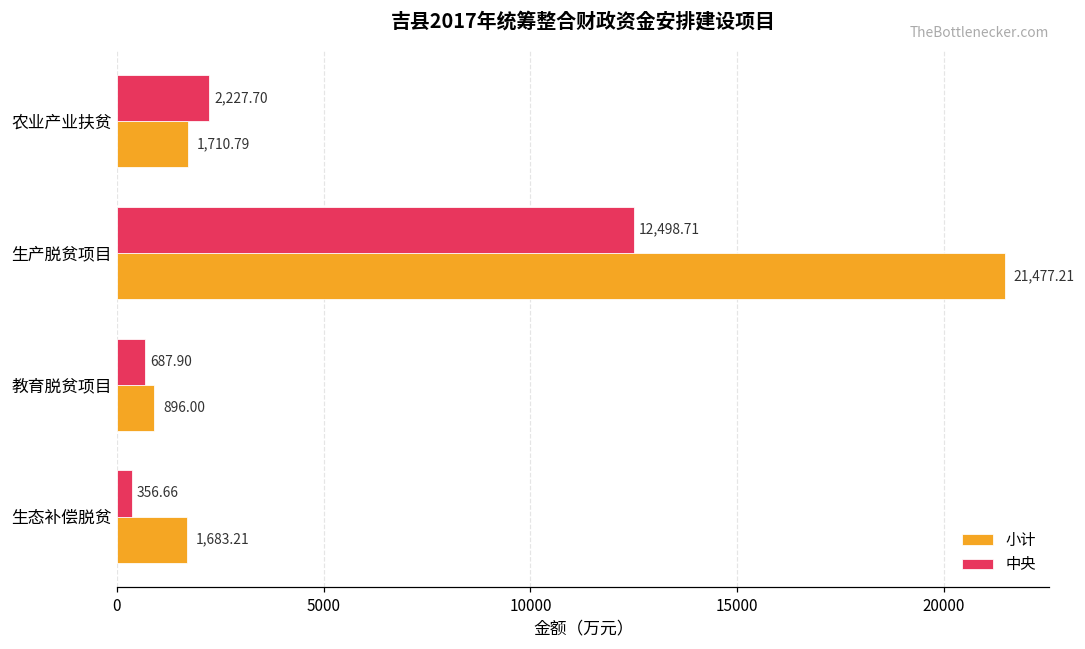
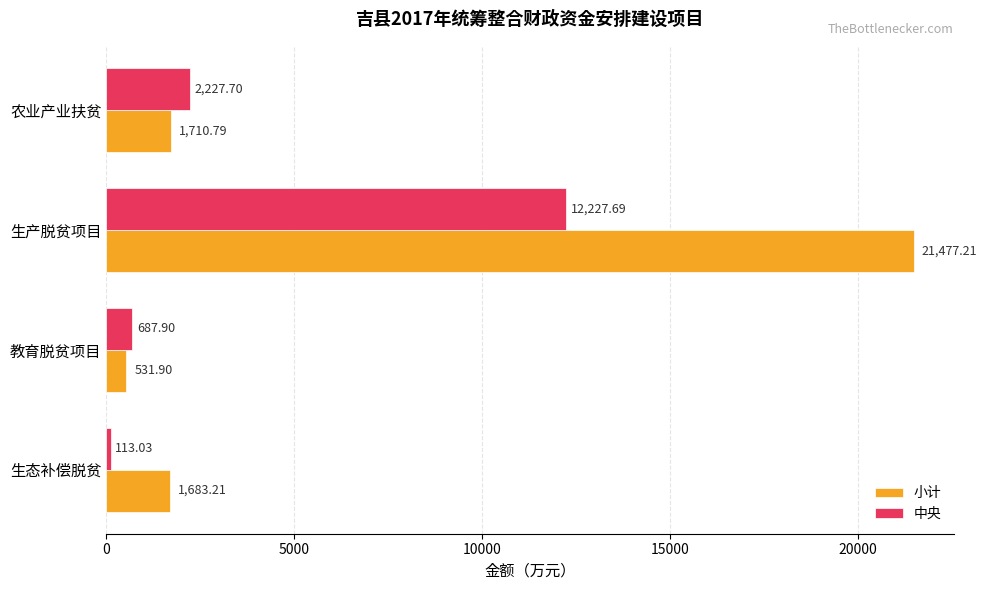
中央, 生产脱贫项目: 12,498.71 -> 12,227.69
小计, 教育脱贫项目: 896.00 -> 531.90
中央, 生态补偿脱贫: 356.66 -> 113.03
